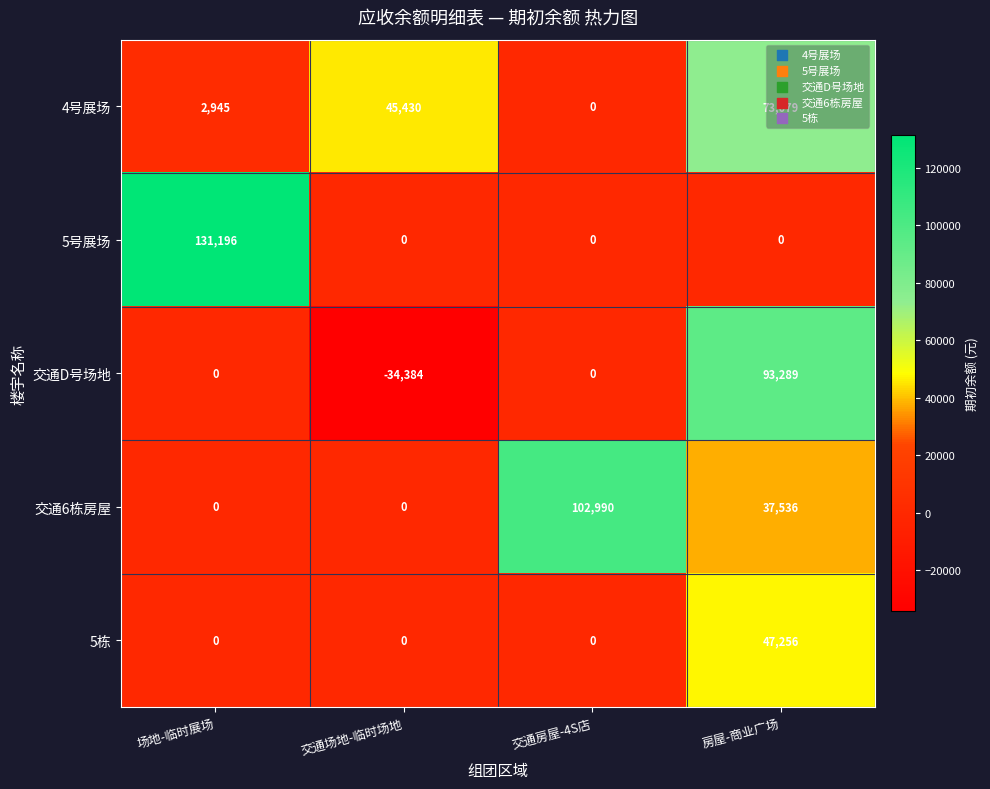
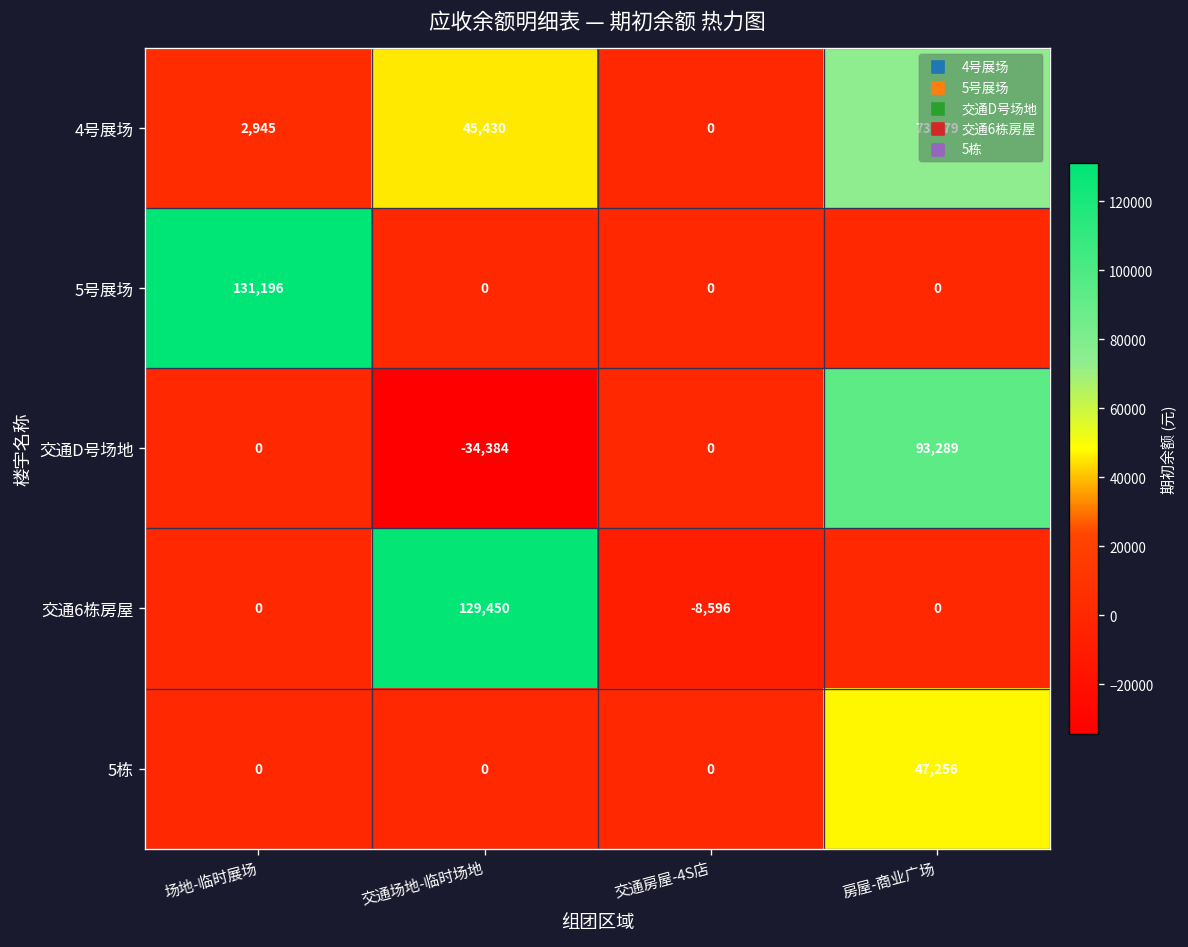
交通6栋房屋, 交通场地-临时场地: 0 -> 129,450
交通6栋房屋, 交通房屋-4S店: 102,990 -> -8,596
交通6栋房屋, 房屋-商业广场: 37,536 -> 0
